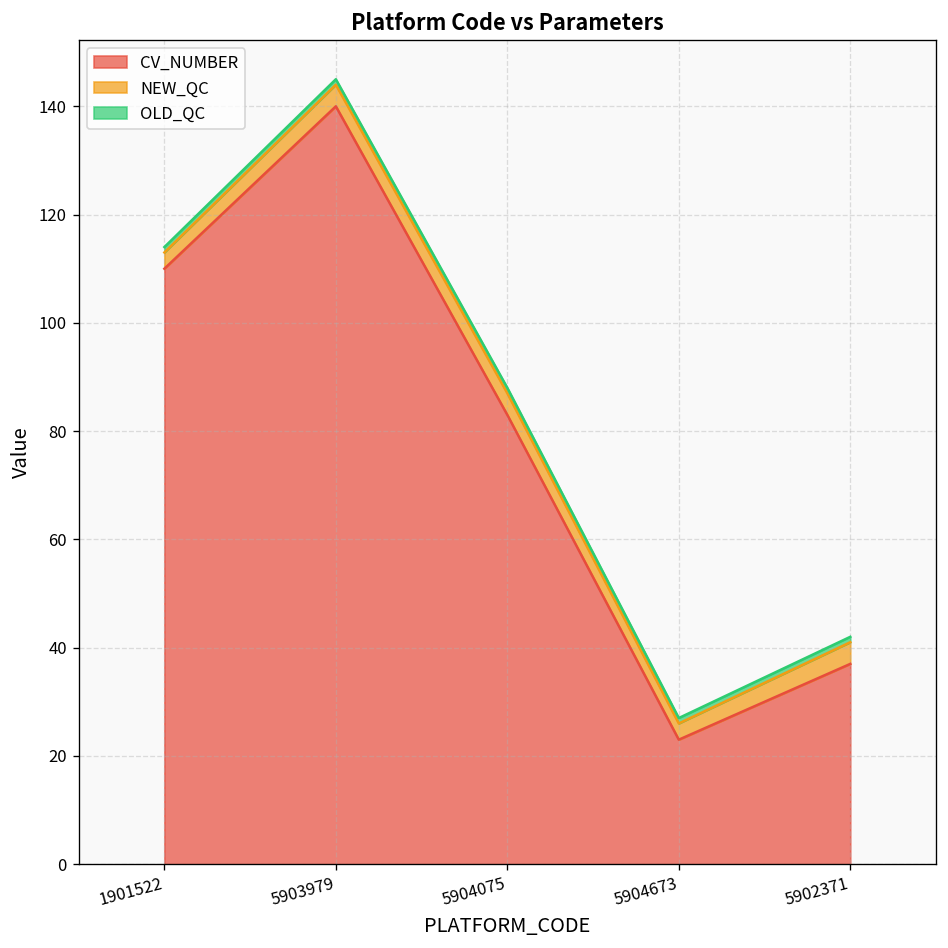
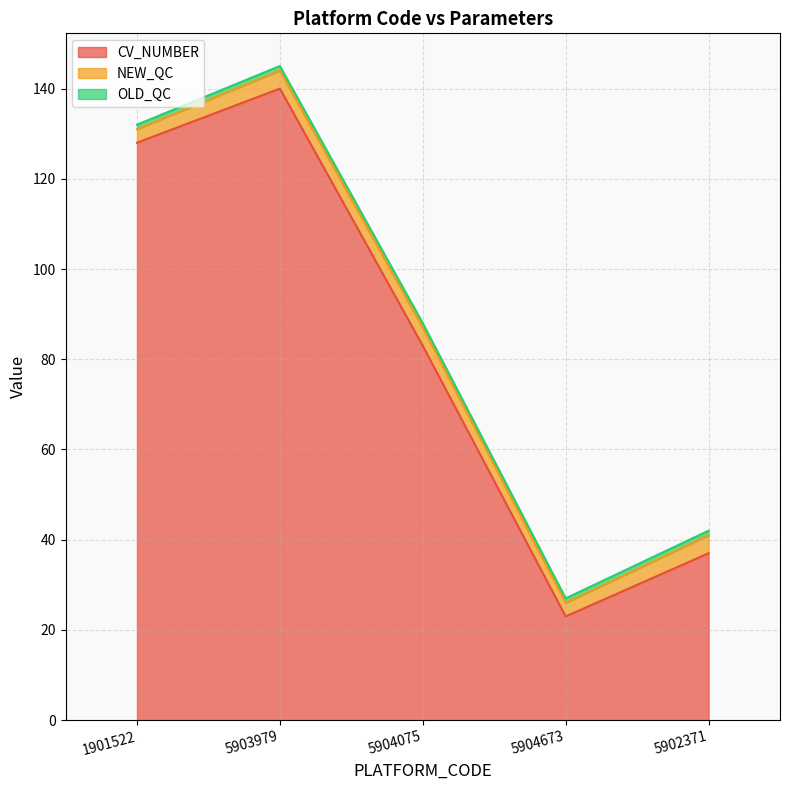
CV_NUMBER, 1901522: 110 -> 128
